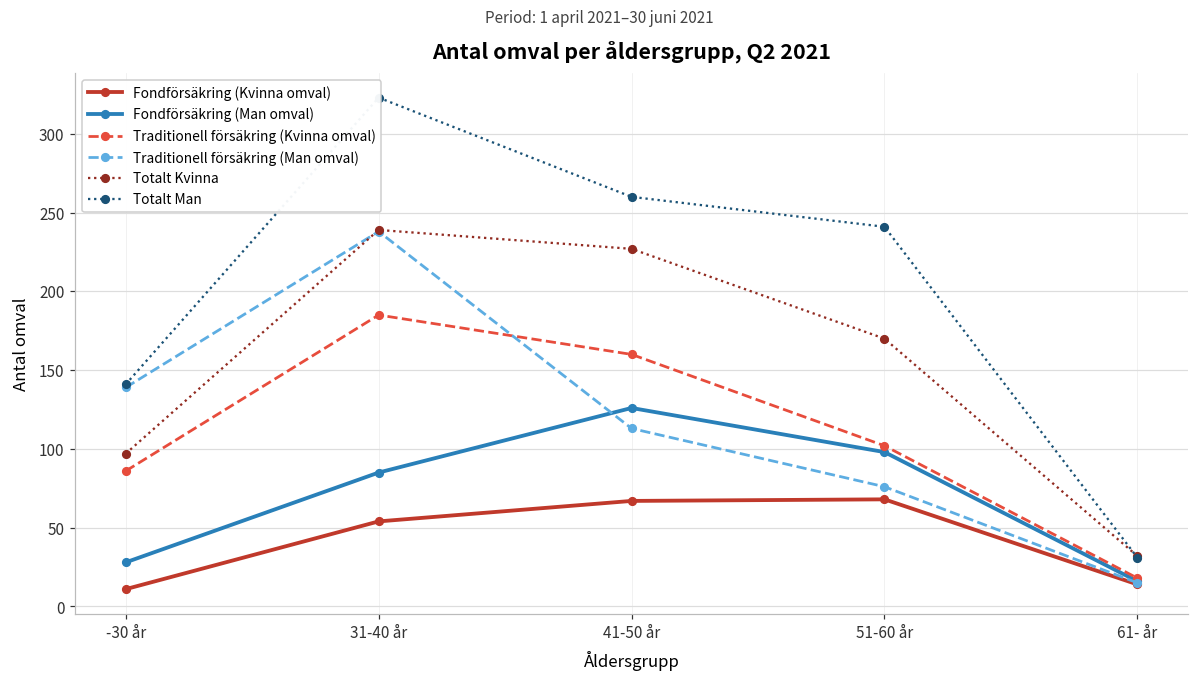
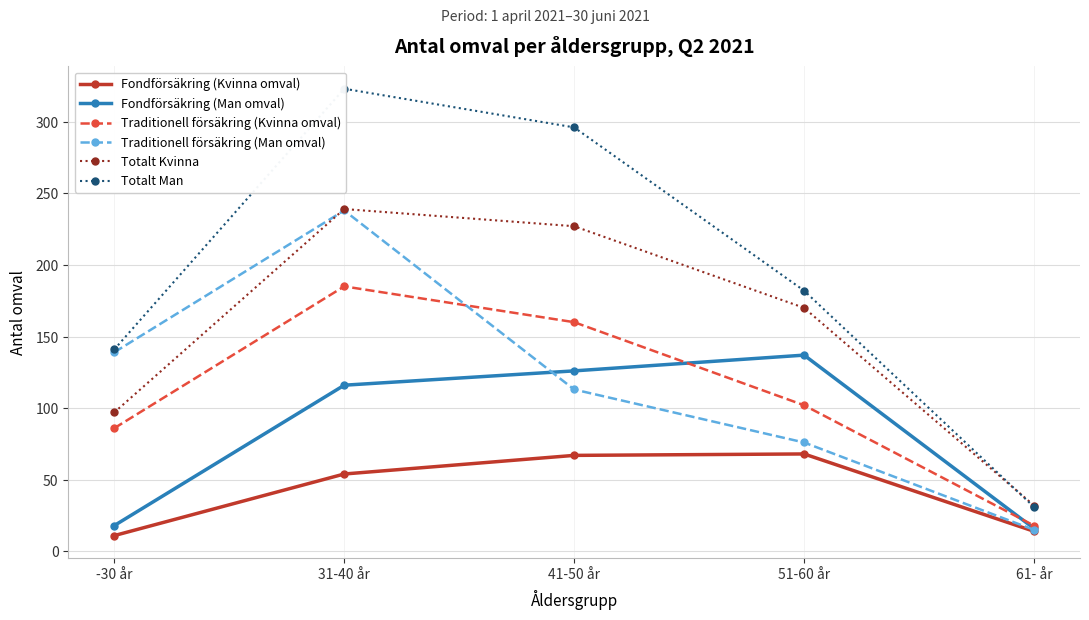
Fondförsäkring (Man omval), -30 år: 28 -> 18
Fondförsäkring (Man omval), 31-40 år: 85 -> 116
Totalt Man, 41-50 år: 260 -> 296
Fondförsäkring (Man omval), 51-60 år: 98 -> 137
Totalt Man, 51-60 år: 241 -> 182
